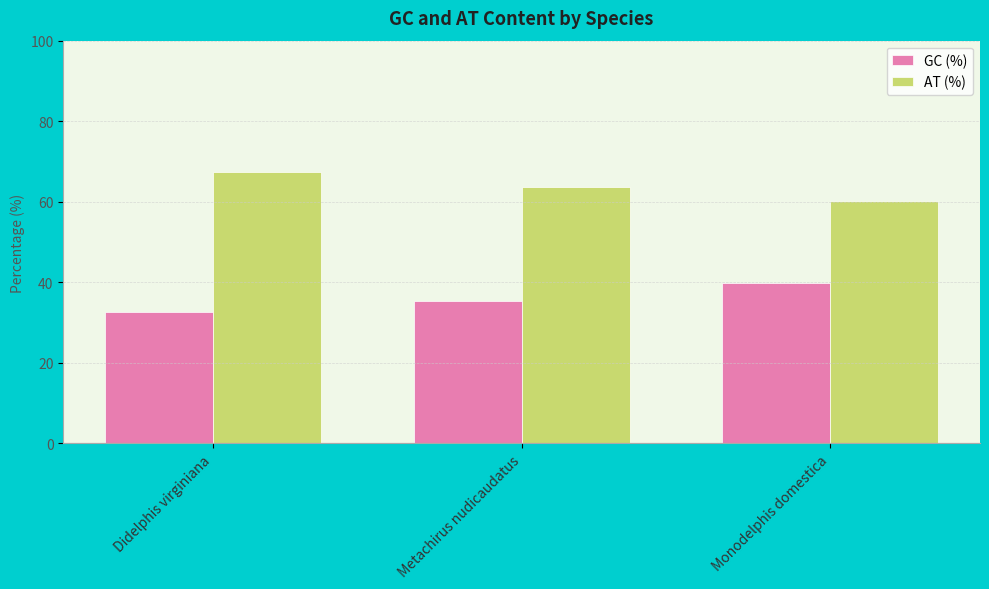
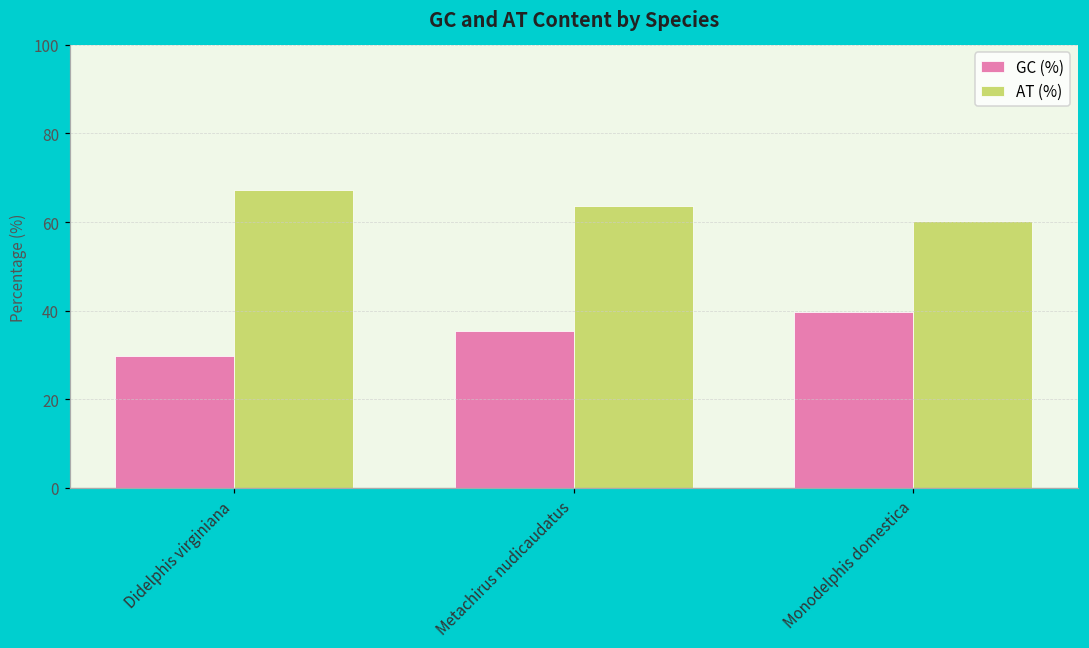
GC (%), Didelphis virginiana: 33 -> 30
